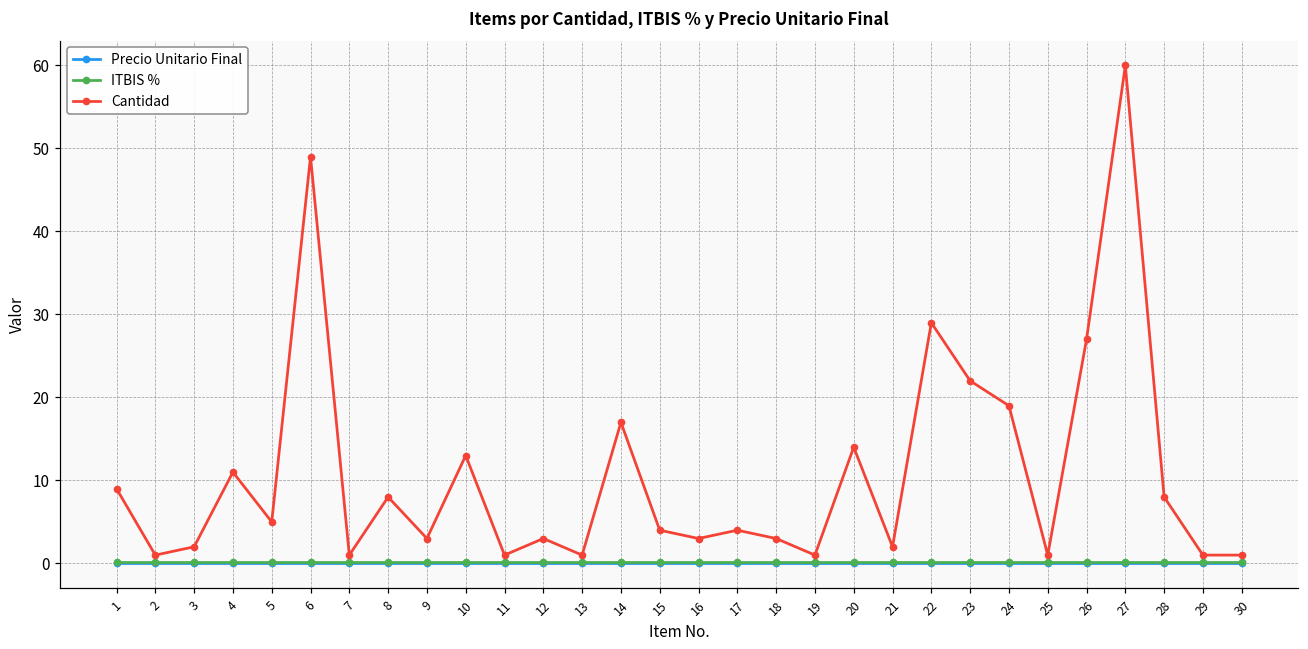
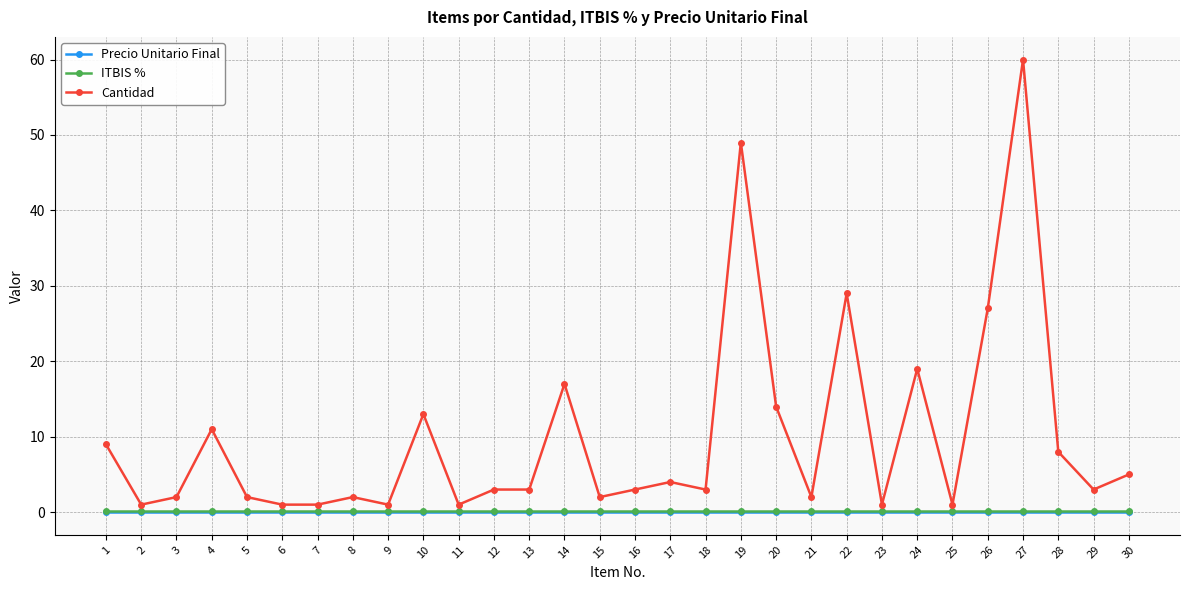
Cantidad, 5: 5 -> 2
Cantidad, 6: 49 -> 1
Cantidad, 8: 8 -> 2
Cantidad, 9: 3 -> 1
Cantidad, 13: 1 -> 3
Cantidad, 15: 4 -> 2
Cantidad, 19: 1 -> 49
Cantidad, 23: 22 -> 1
Cantidad, 29: 1 -> 3
Cantidad, 30: 1 -> 5
